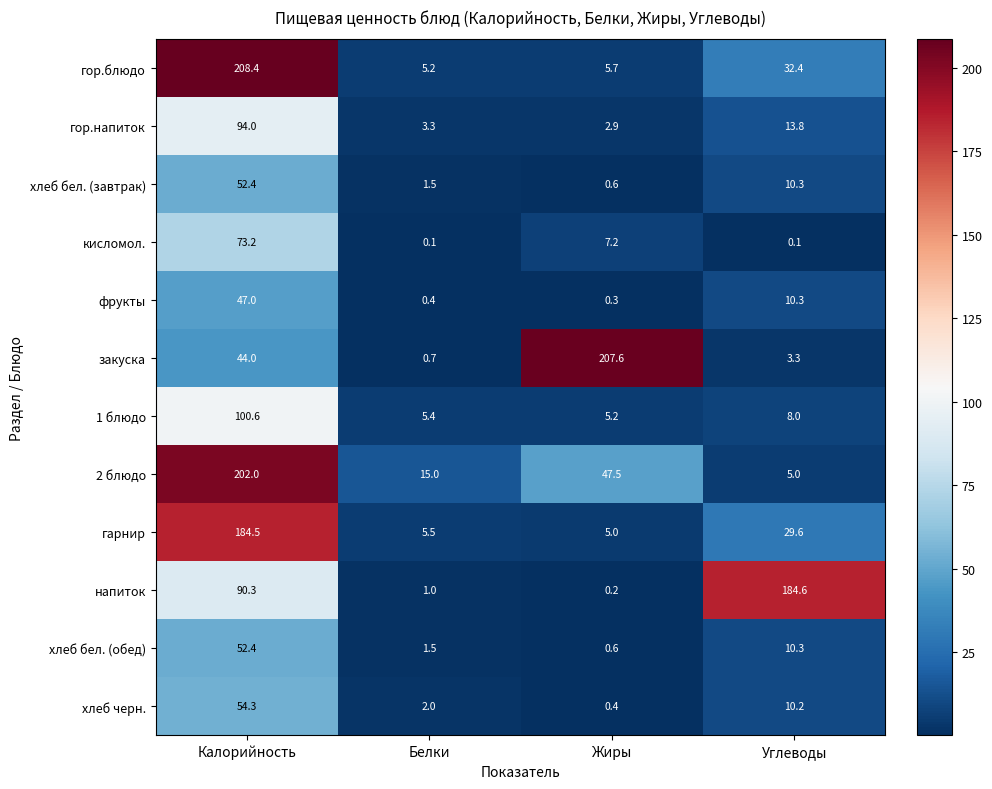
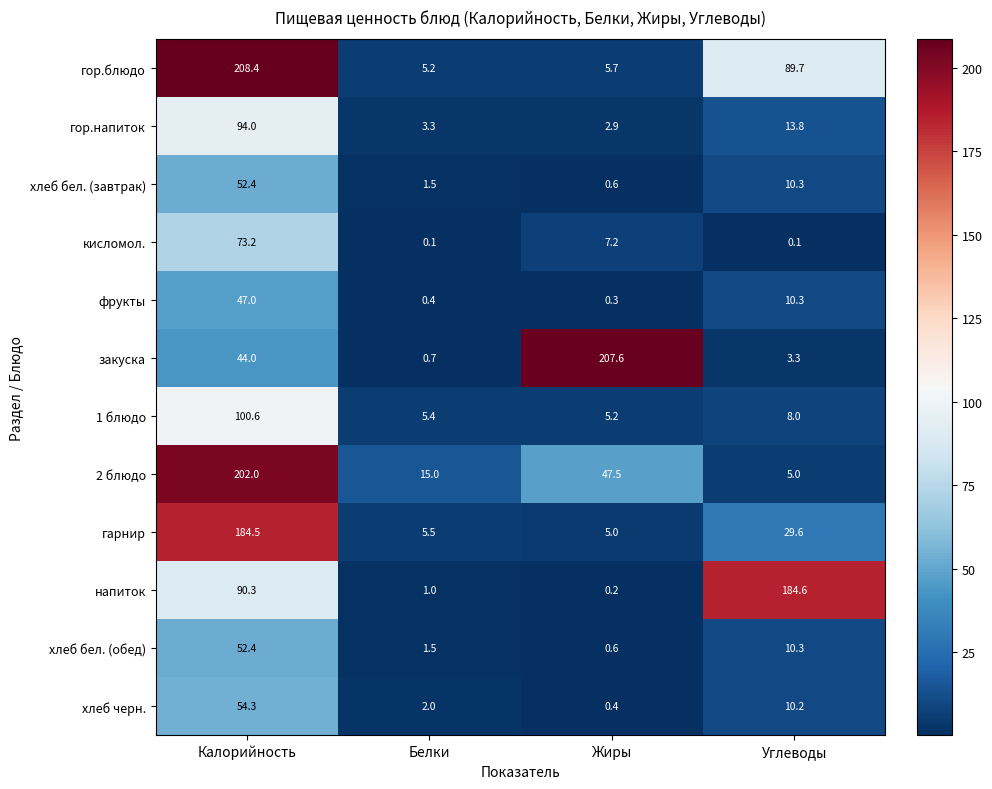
гор.блюдо, Углеводы: 32.4 -> 89.7
